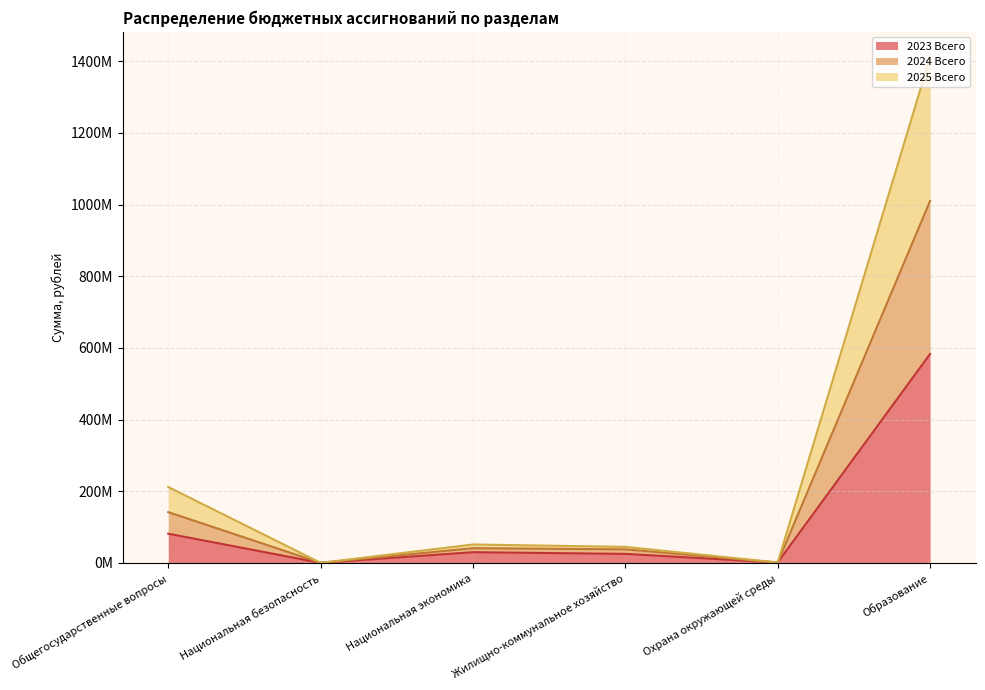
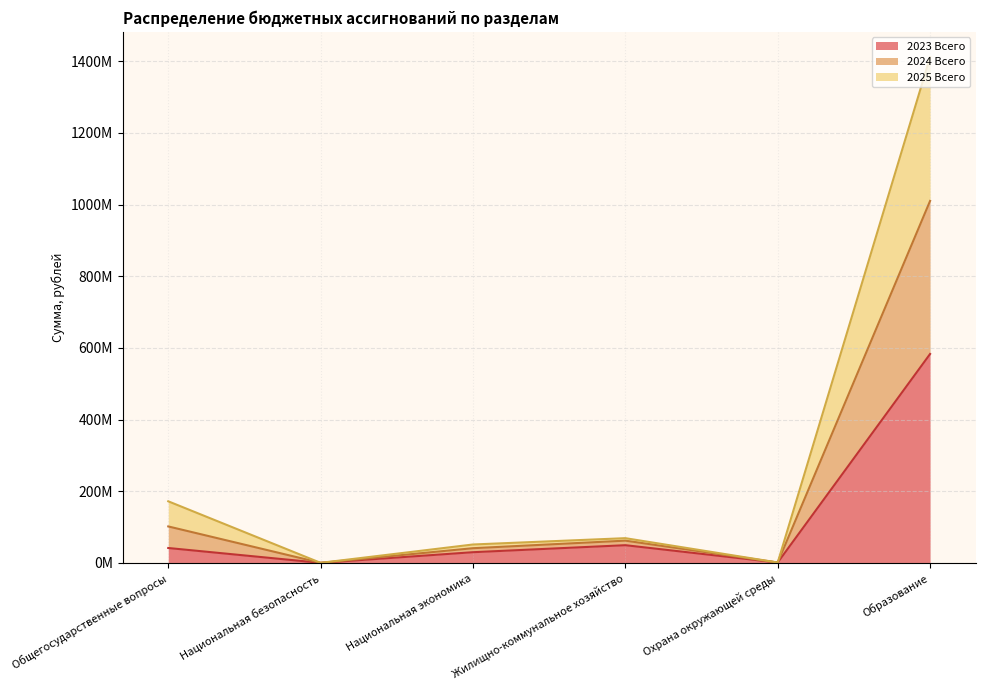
2023 Всего, Общегосударственные вопросы: 80000000 -> 40000000
2023 Всего, Жилищно-коммунальное хозяйство: 30000000 -> 50000000
